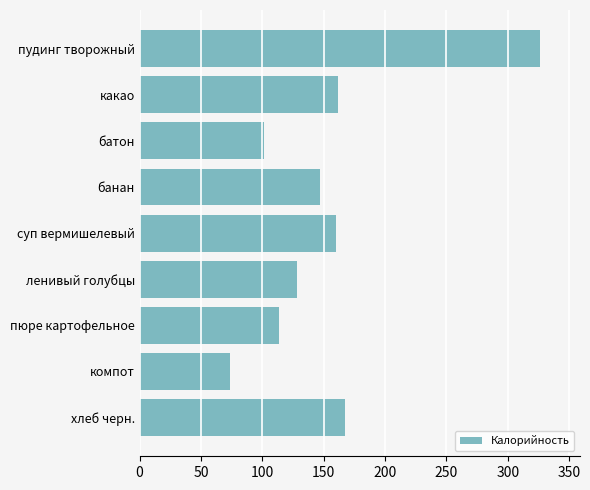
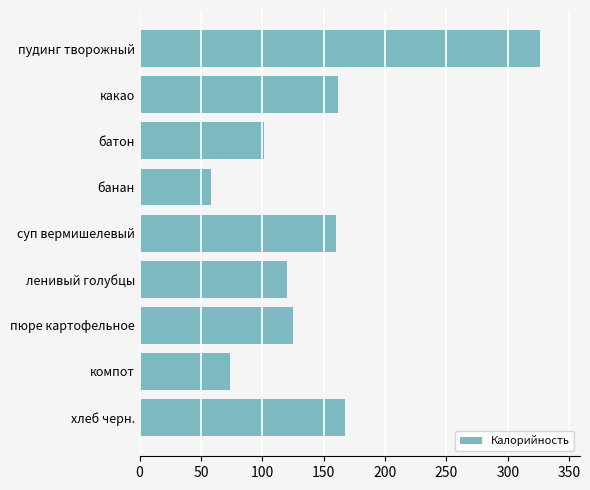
банан: 147 -> 58
ленивый голубцы: 128 -> 120
пюре картофельное: 114 -> 125
